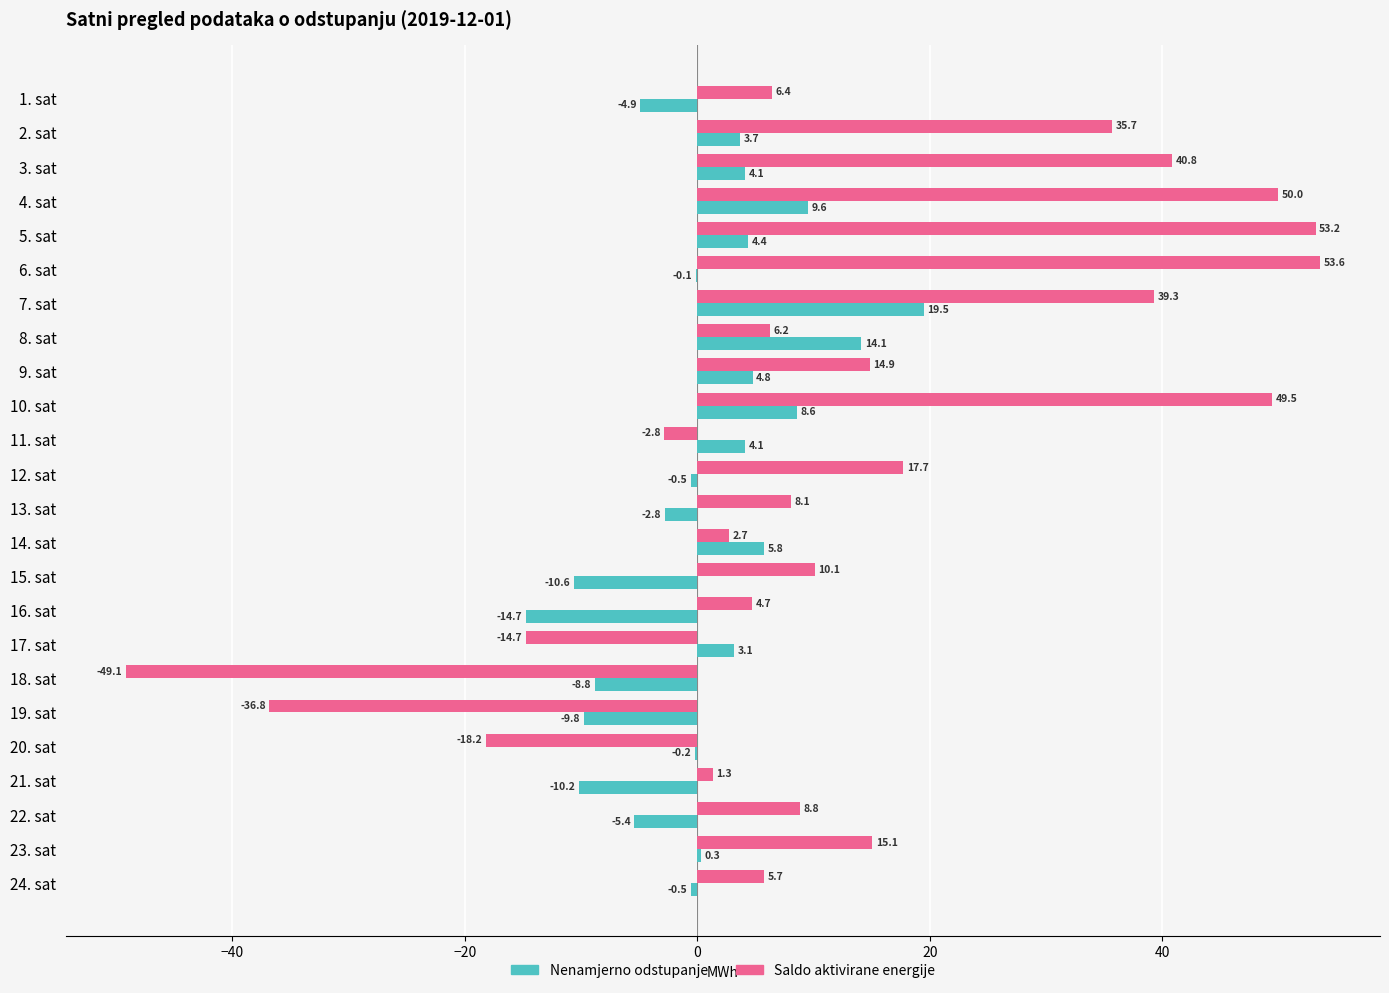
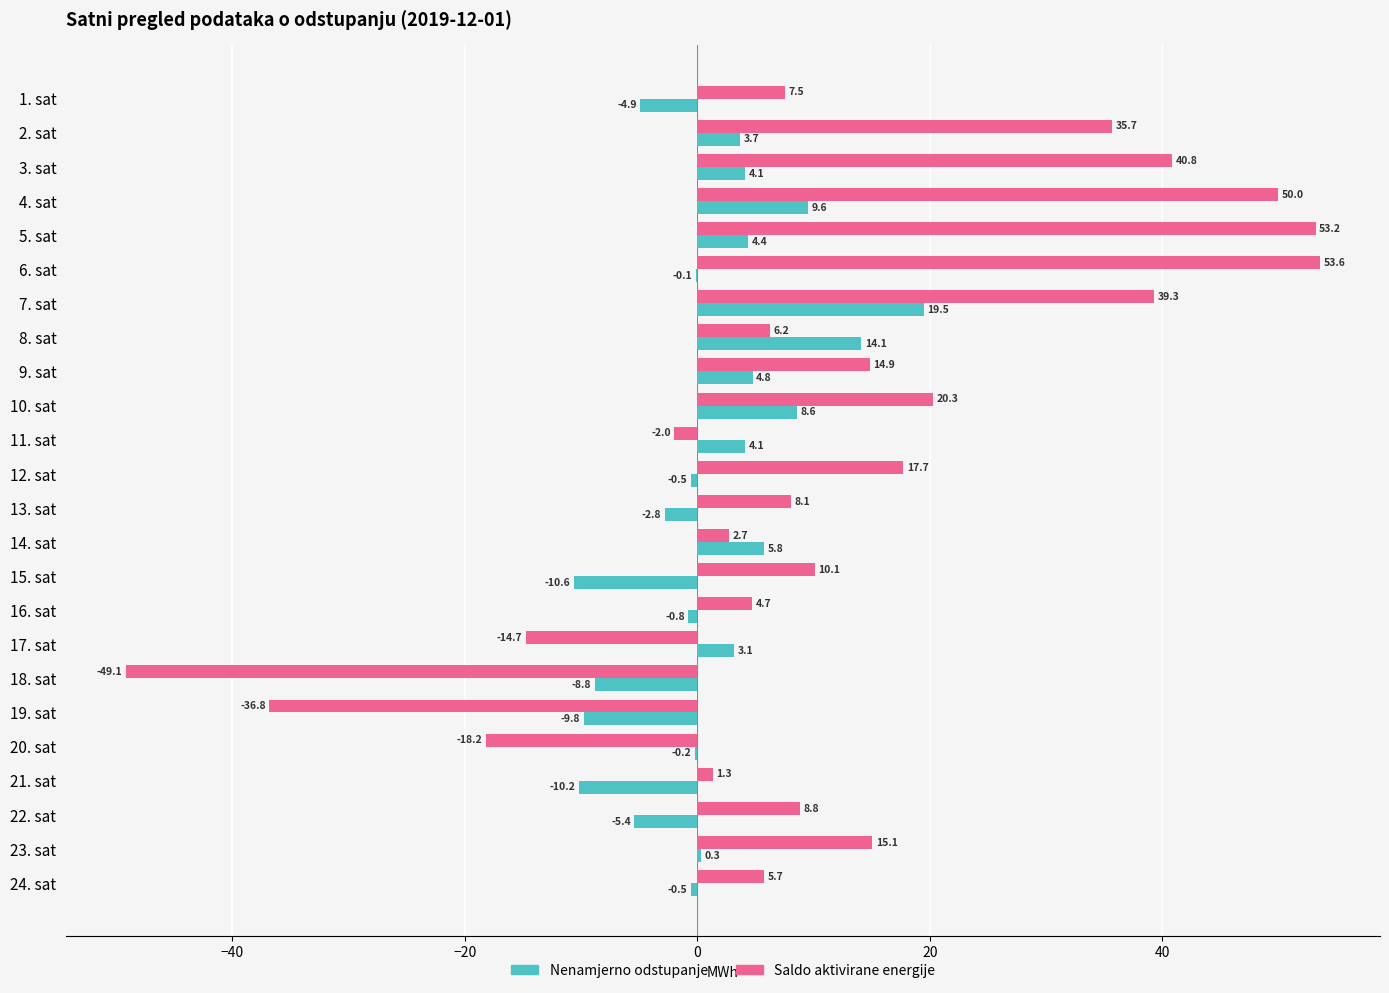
Saldo aktivirane energije, 1. sat: 6.4 -> 7.5
Saldo aktivirane energije, 10. sat: 49.5 -> 20.3
Saldo aktivirane energije, 11. sat: -2.8 -> -2.0
Nenamjerno odstupanje, 16. sat: -14.7 -> -0.8
